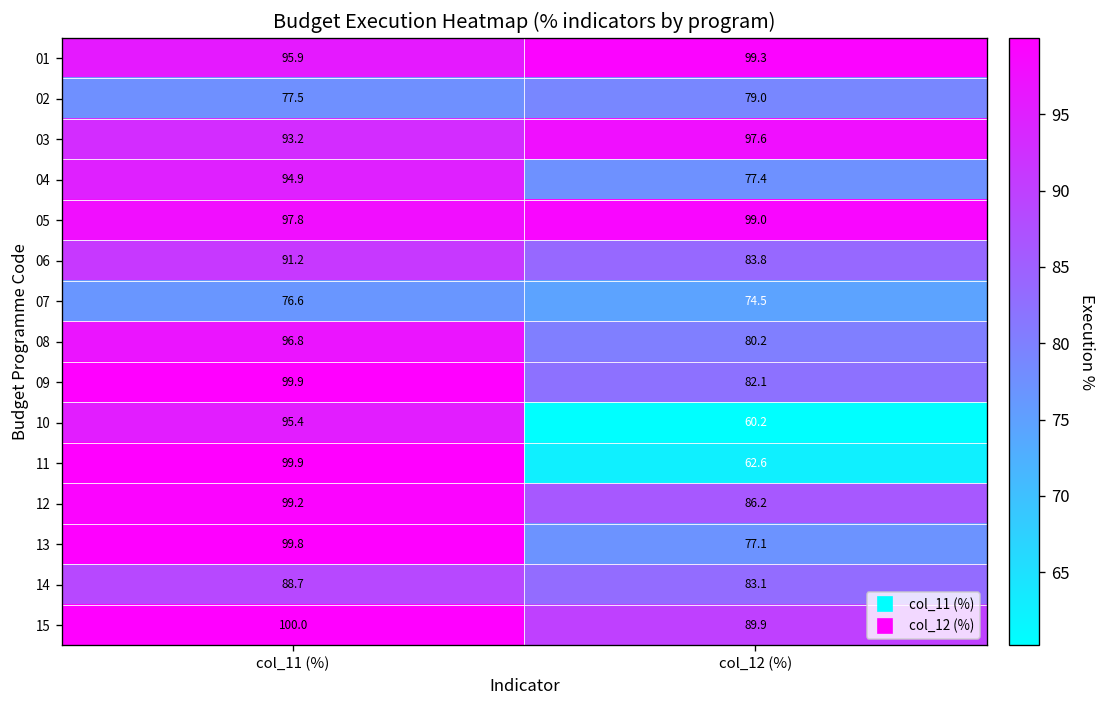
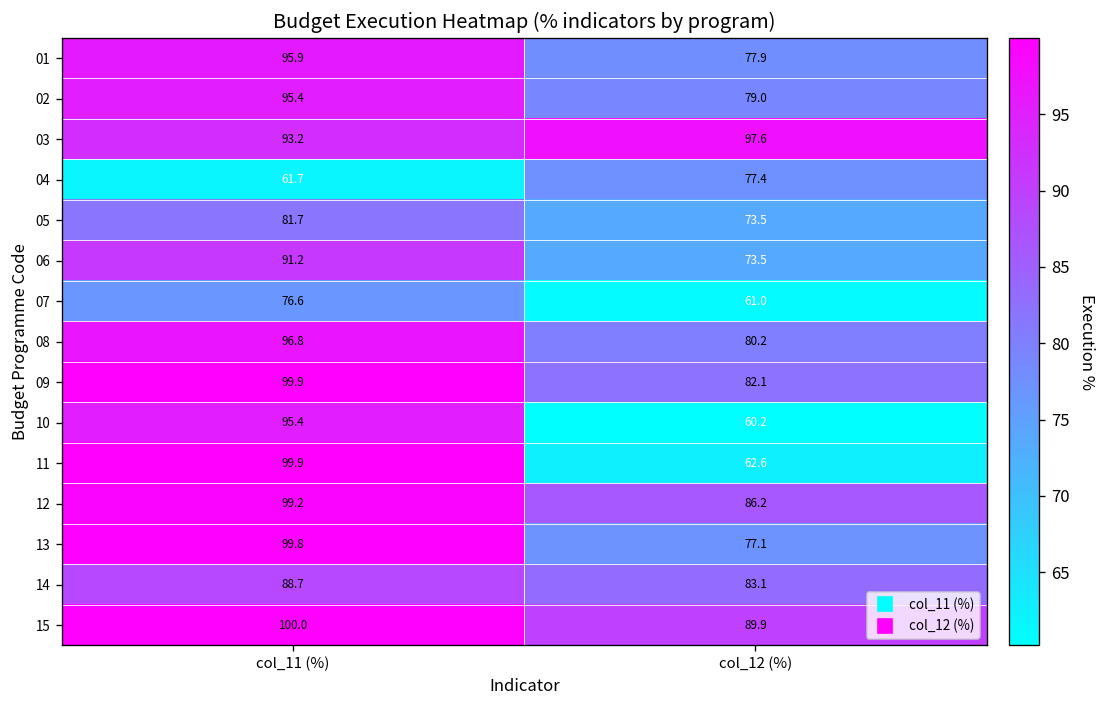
01, col_12 (%): 99.3 -> 77.9
02, col_11 (%): 77.5 -> 95.4
04, col_11 (%): 94.9 -> 61.7
05, col_11 (%): 97.8 -> 81.7
05, col_12 (%): 99.0 -> 73.5
06, col_12 (%): 83.8 -> 73.5
07, col_12 (%): 74.5 -> 61.0
